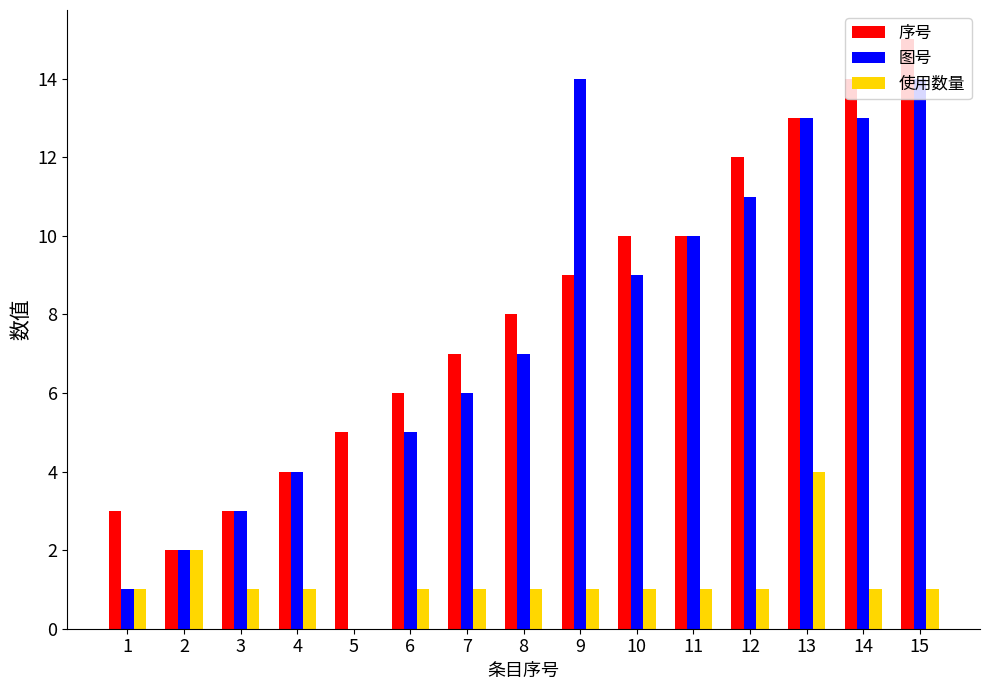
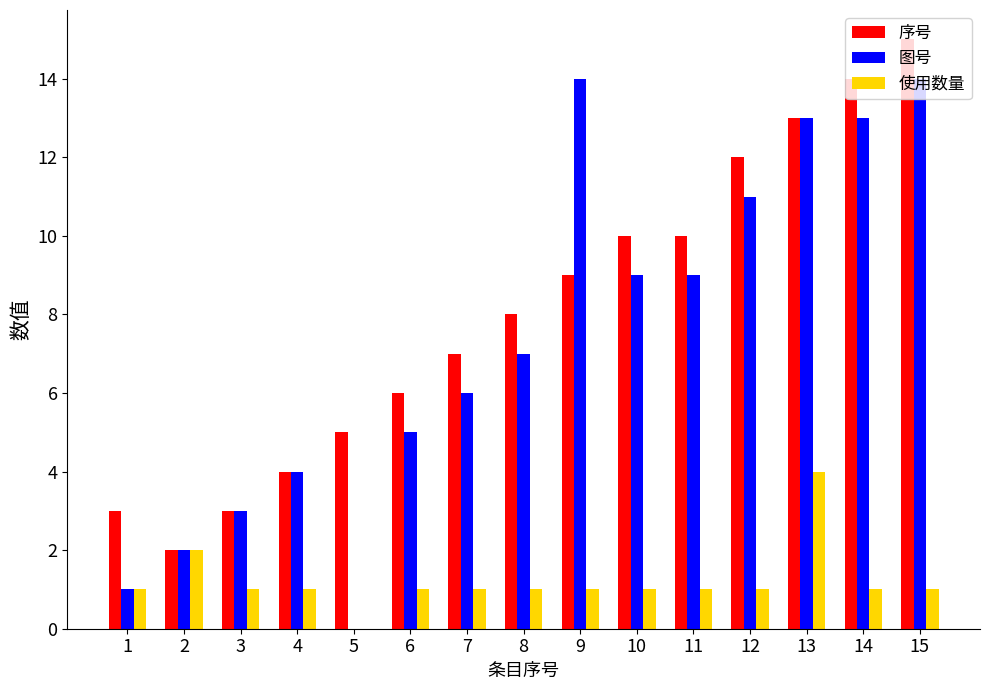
图号, 11: 10 -> 9
